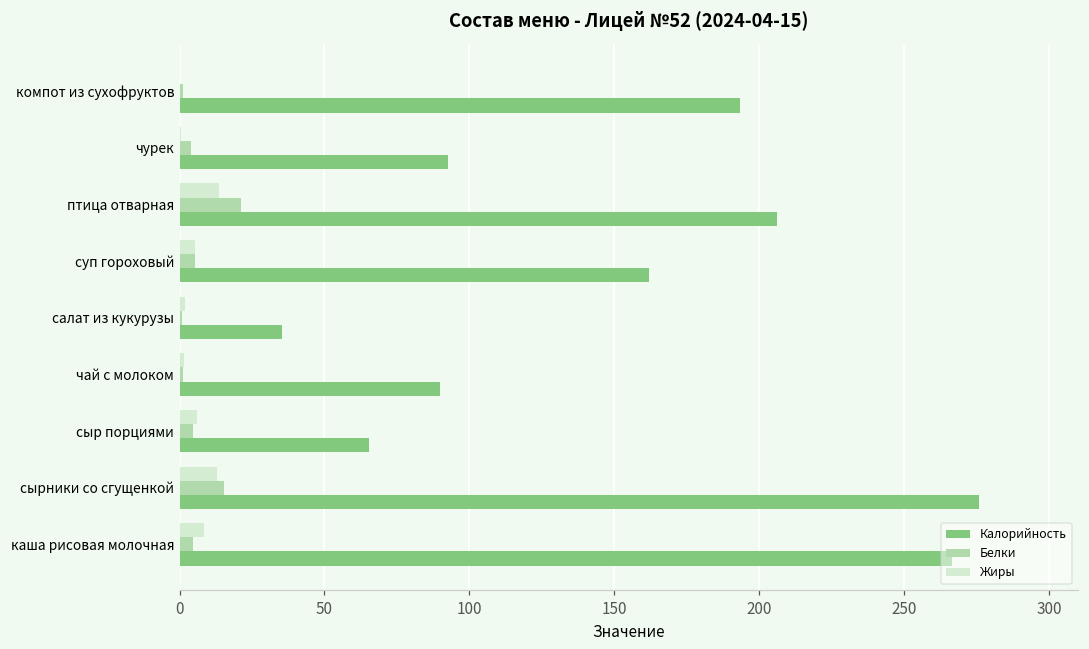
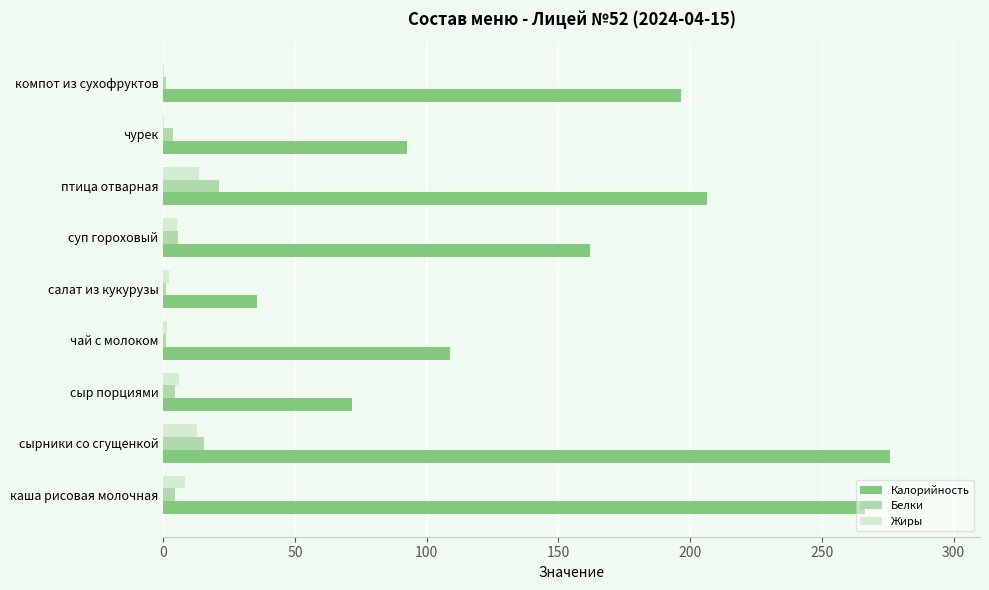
Калорийность, компот из сухофруктов: 193 -> 196
Калорийность, чай с молоком: 90 -> 109
Калорийность, сыр порциями: 65 -> 72
